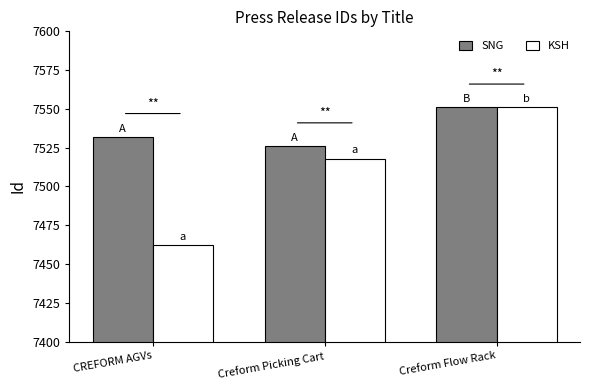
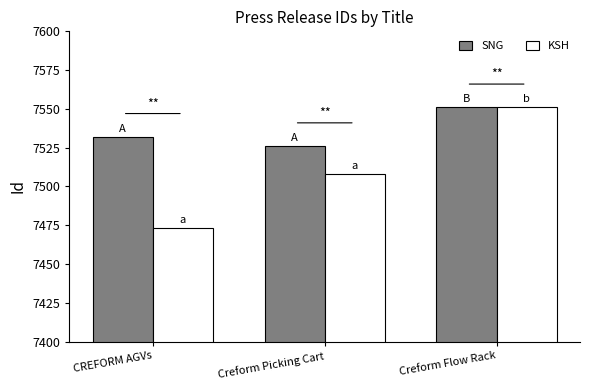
KSH, CREFORM AGVs: 7462 -> 7473
KSH, Creform Picking Cart: 7518 -> 7508
